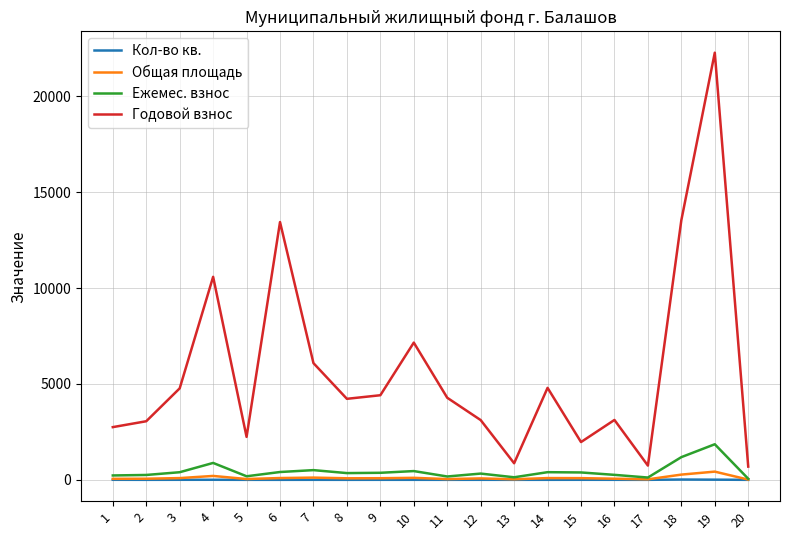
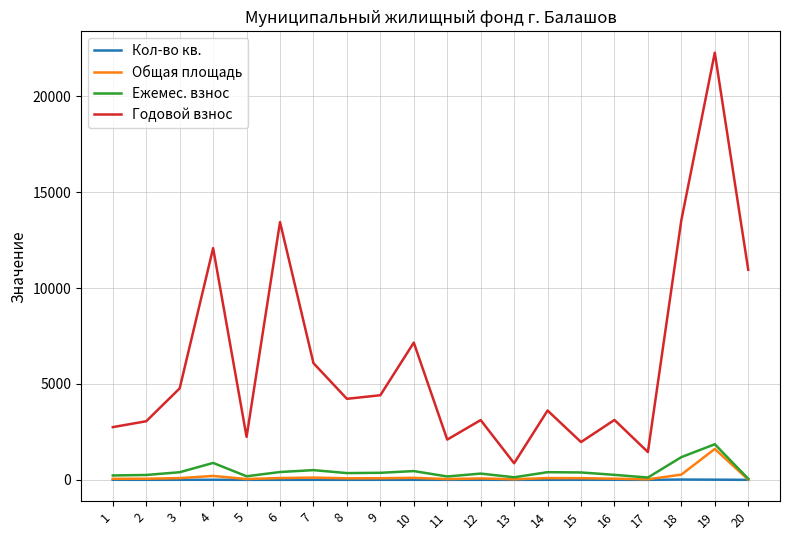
Годовой взнос, 4: 10600 -> 12100
Годовой взнос, 11: 4300 -> 2100
Годовой взнос, 14: 4800 -> 3600
Годовой взнос, 17: 700 -> 1400
Общая площадь, 19: 400 -> 1600
Годовой взнос, 20: 700 -> 11000
